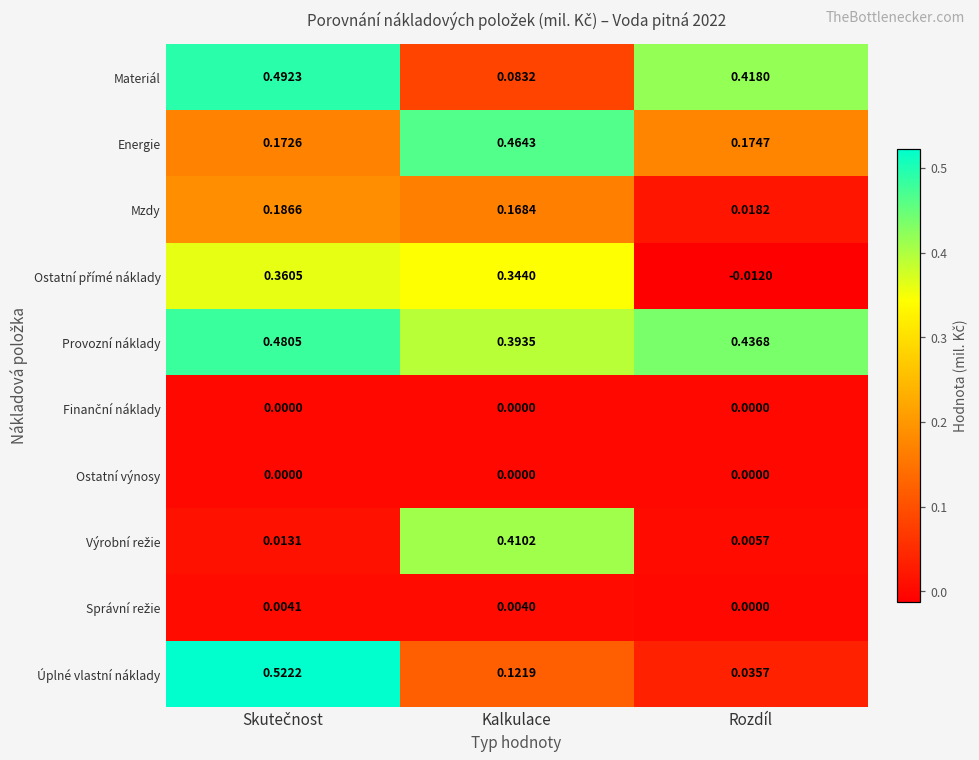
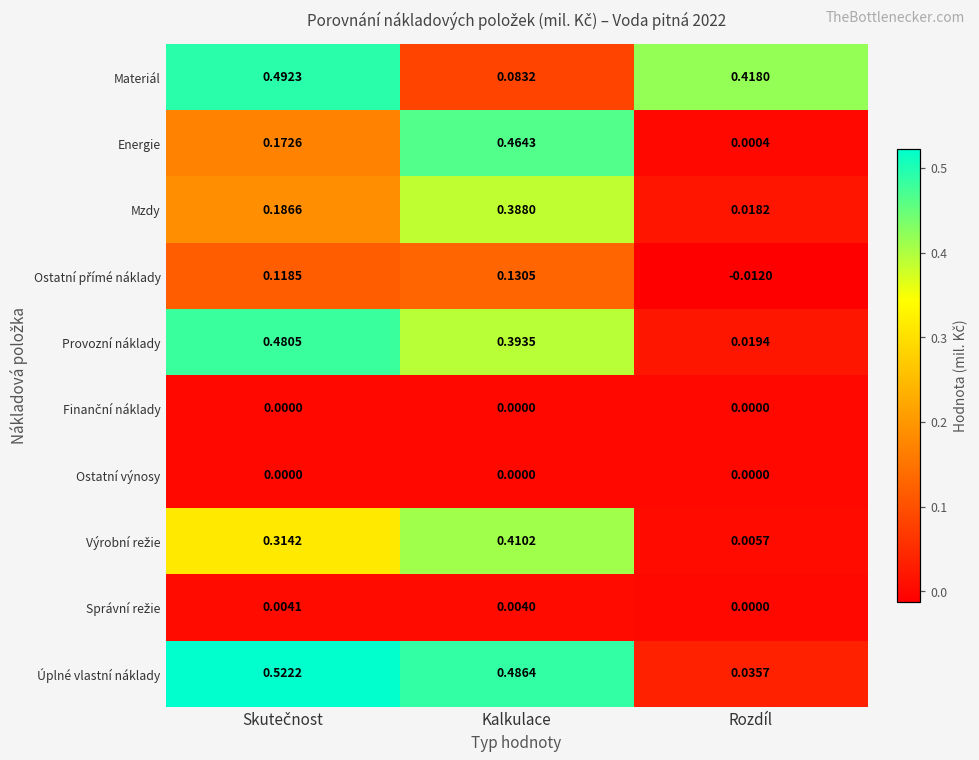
Energie, Rozdíl: 0.1747 -> 0.0004
Mzdy, Kalkulace: 0.1684 -> 0.3880
Ostatní přímé náklady, Skutečnost: 0.3605 -> 0.1185
Ostatní přímé náklady, Kalkulace: 0.3440 -> 0.1305
Provozní náklady, Rozdíl: 0.4368 -> 0.0194
Výrobní režie, Skutečnost: 0.0131 -> 0.3142
Úplné vlastní náklady, Kalkulace: 0.1219 -> 0.4864
